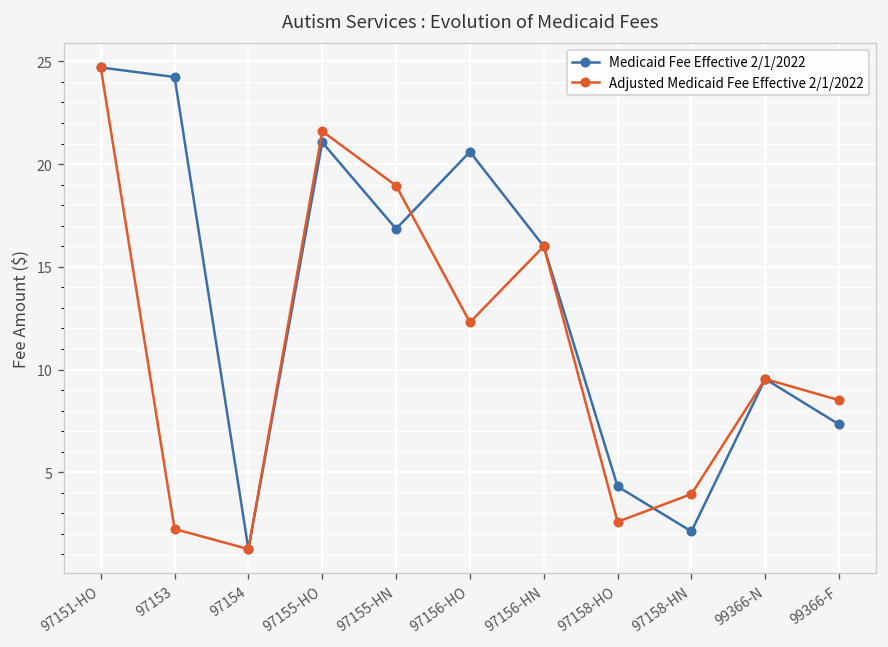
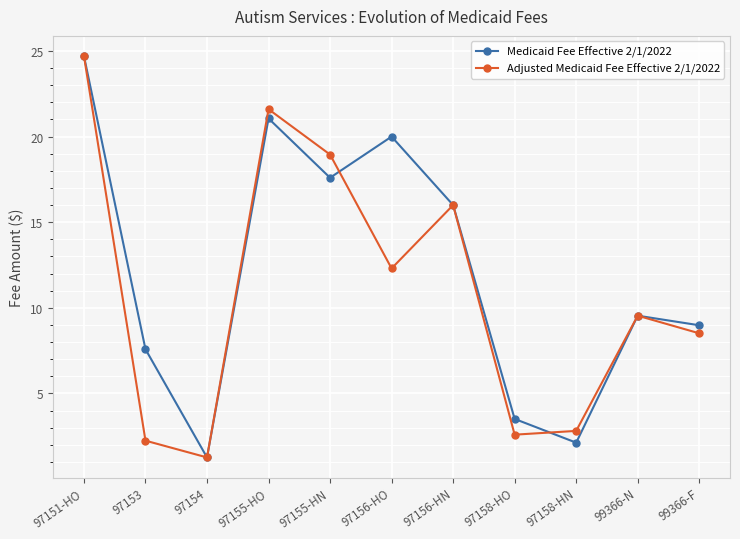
Medicaid Fee Effective 2/1/2022, 97153: 24.2 -> 7.6
Medicaid Fee Effective 2/1/2022, 97155-HN: 16.8 -> 17.6
Medicaid Fee Effective 2/1/2022, 97156-HO: 20.6 -> 20.0
Medicaid Fee Effective 2/1/2022, 97158-HO: 4.3 -> 3.5
Adjusted Medicaid Fee Effective 2/1/2022, 97158-HN: 3.9 -> 2.8
Medicaid Fee Effective 2/1/2022, 99366-F: 7.3 -> 9.0
